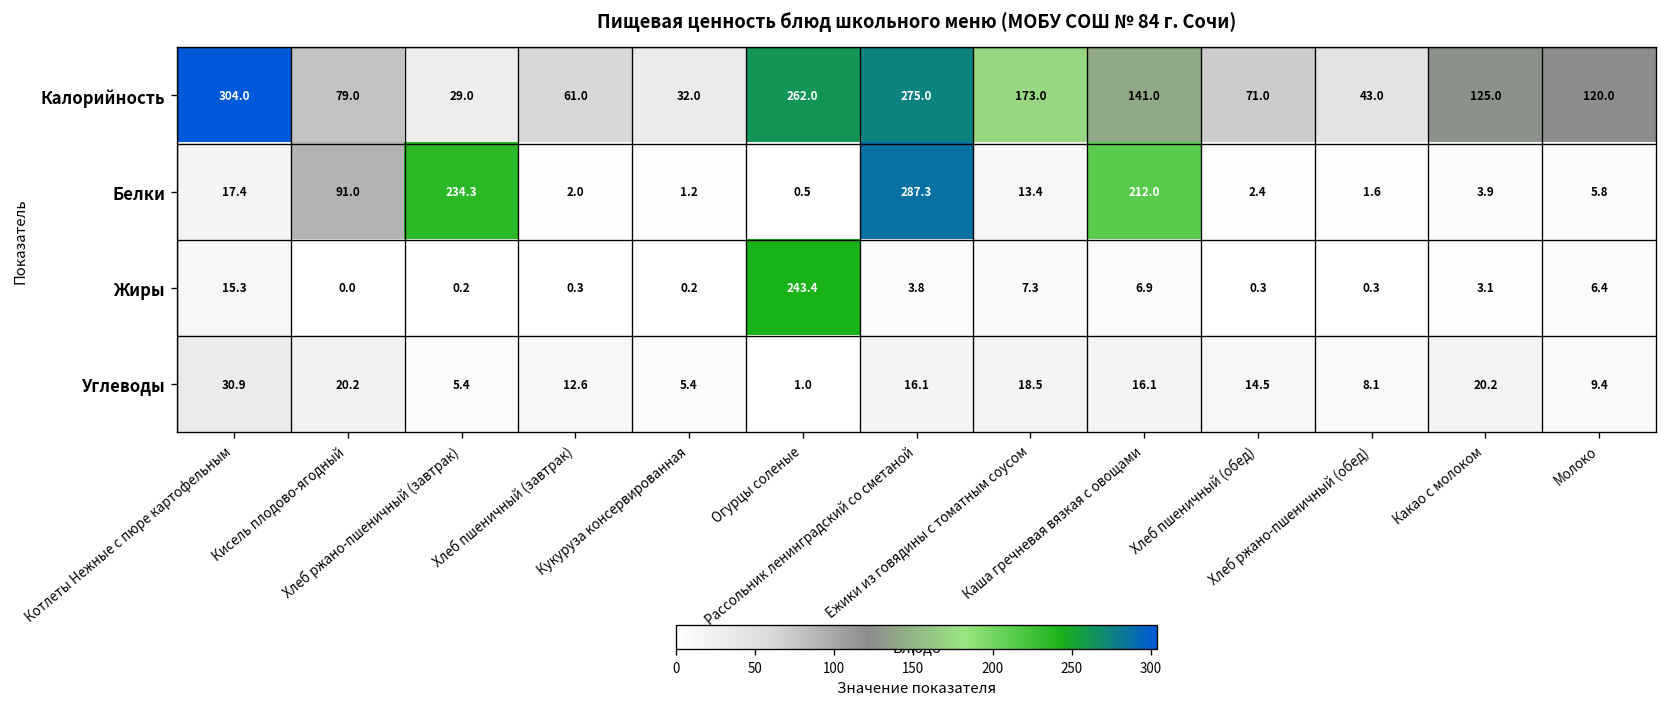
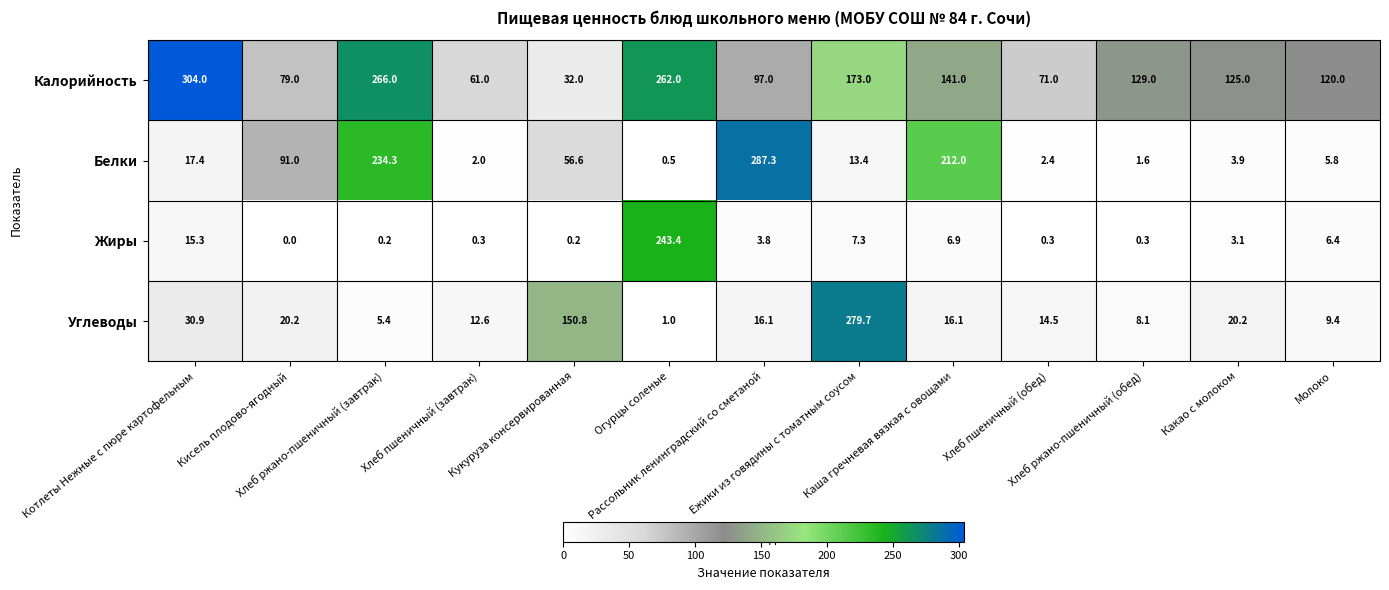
Калорийность, Хлеб ржано-пшеничный (завтрак): 29.0 -> 266.0
Калорийность, Рассольник ленинградский со сметаной: 275.0 -> 97.0
Калорийность, Хлеб ржано-пшеничный (обед): 43.0 -> 129.0
Белки, Кукуруза консервированная: 1.2 -> 56.6
Углеводы, Кукуруза консервированная: 5.4 -> 150.8
Углеводы, Ежики из говядины с томатным соусом: 18.5 -> 279.7
